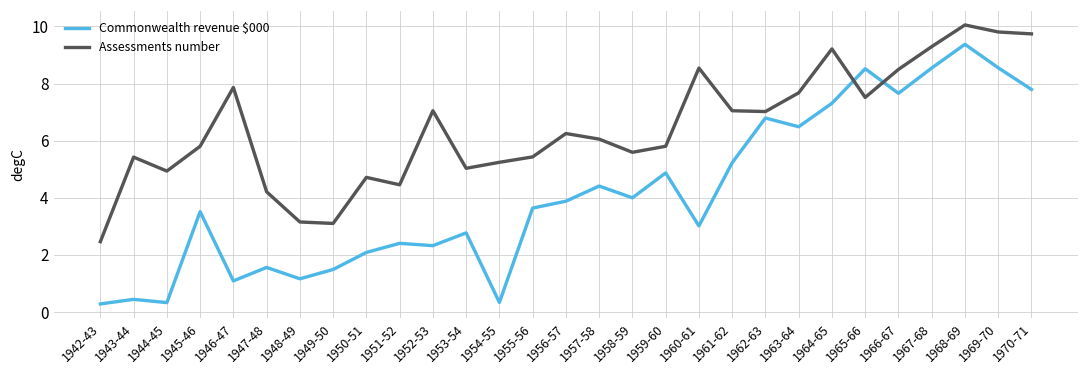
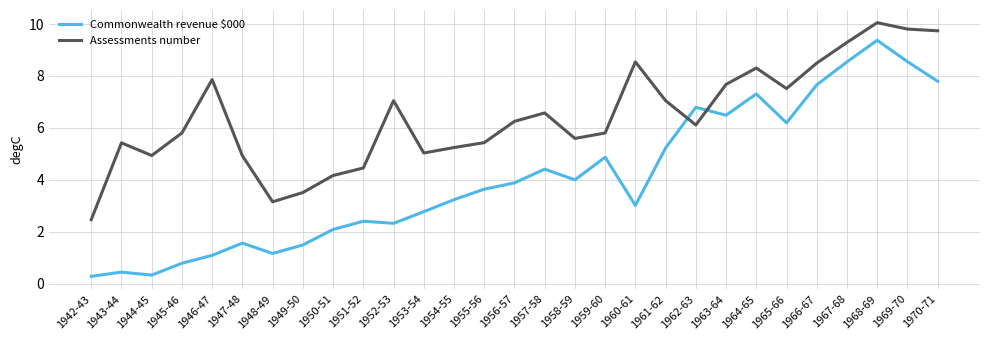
Commonwealth revenue $000, 1945-46: 3.5 -> 0.8
Assessments number, 1947-48: 4.2 -> 4.9
Assessments number, 1949-50: 3.1 -> 3.5
Assessments number, 1950-51: 4.7 -> 4.2
Commonwealth revenue $000, 1954-55: 0.3 -> 3.2
Assessments number, 1957-58: 6.1 -> 6.6
Assessments number, 1962-63: 7.0 -> 6.1
Assessments number, 1964-65: 9.2 -> 8.3
Commonwealth revenue $000, 1965-66: 8.5 -> 6.2
